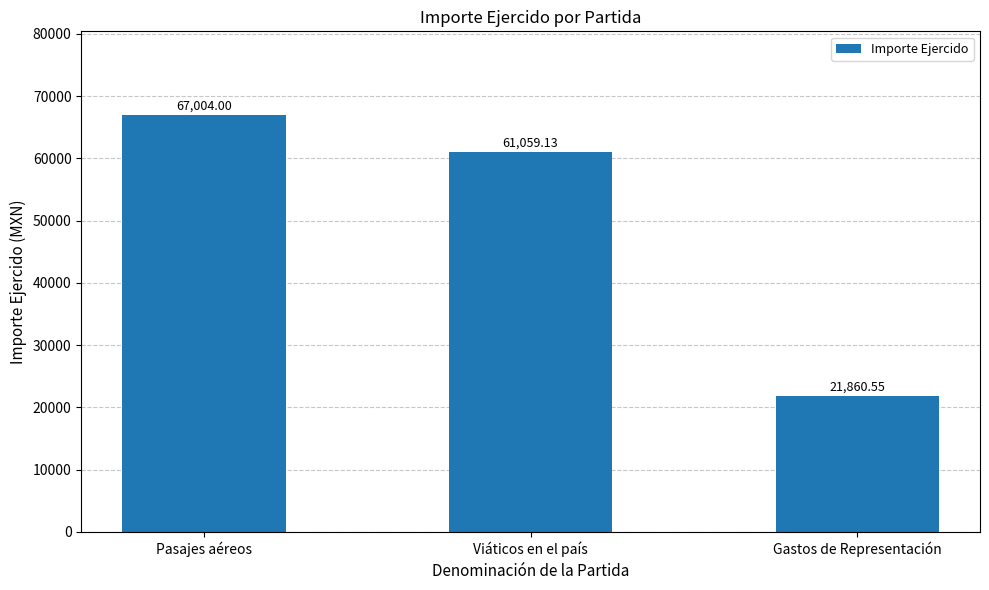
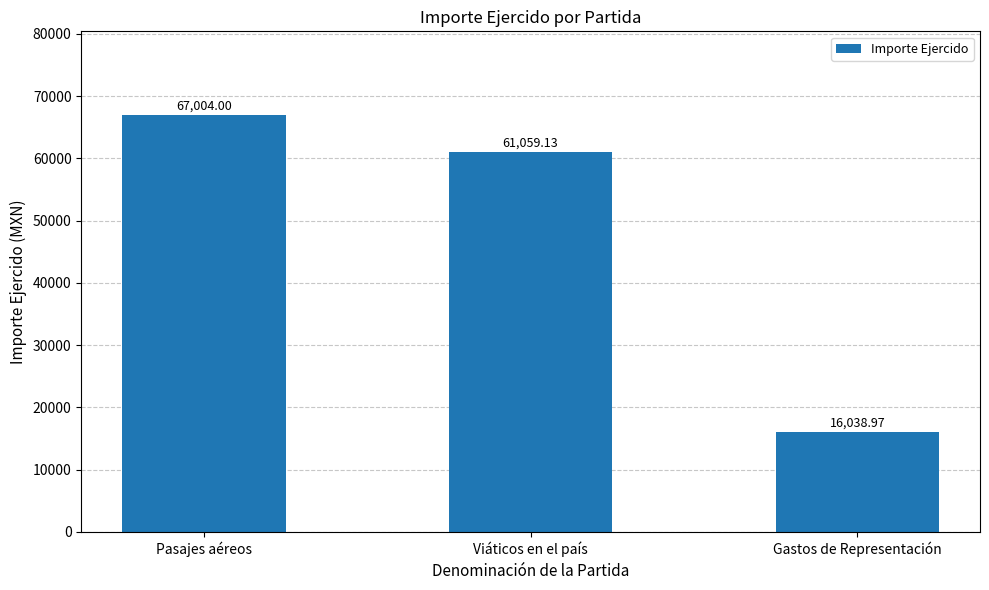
Gastos de Representación: 21,860.55 -> 16,038.97
